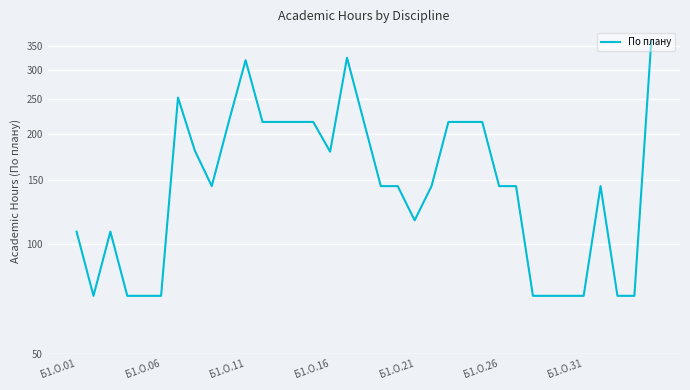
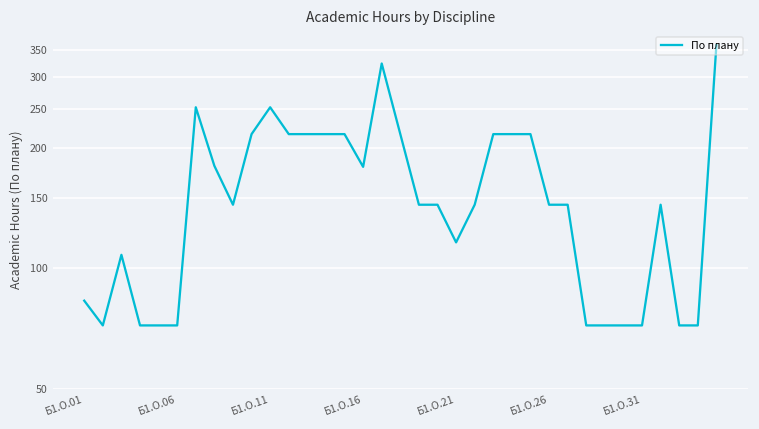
Б1.О.01: 108 -> 83
Б1.О.11: 320 -> 250
